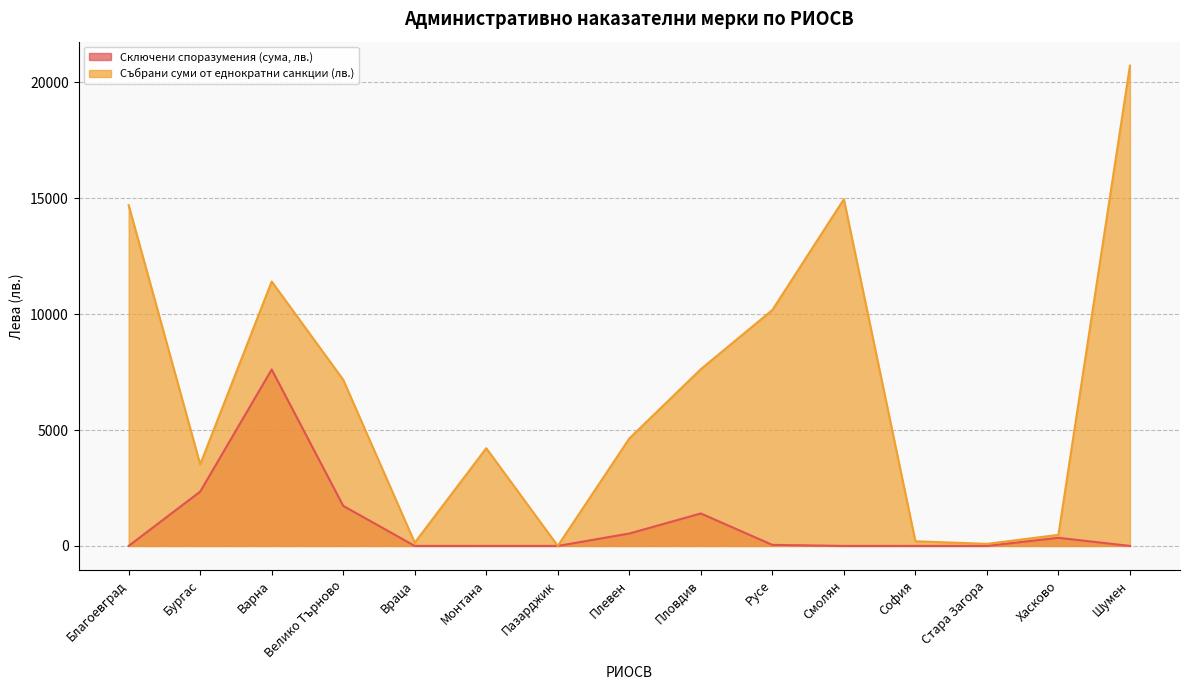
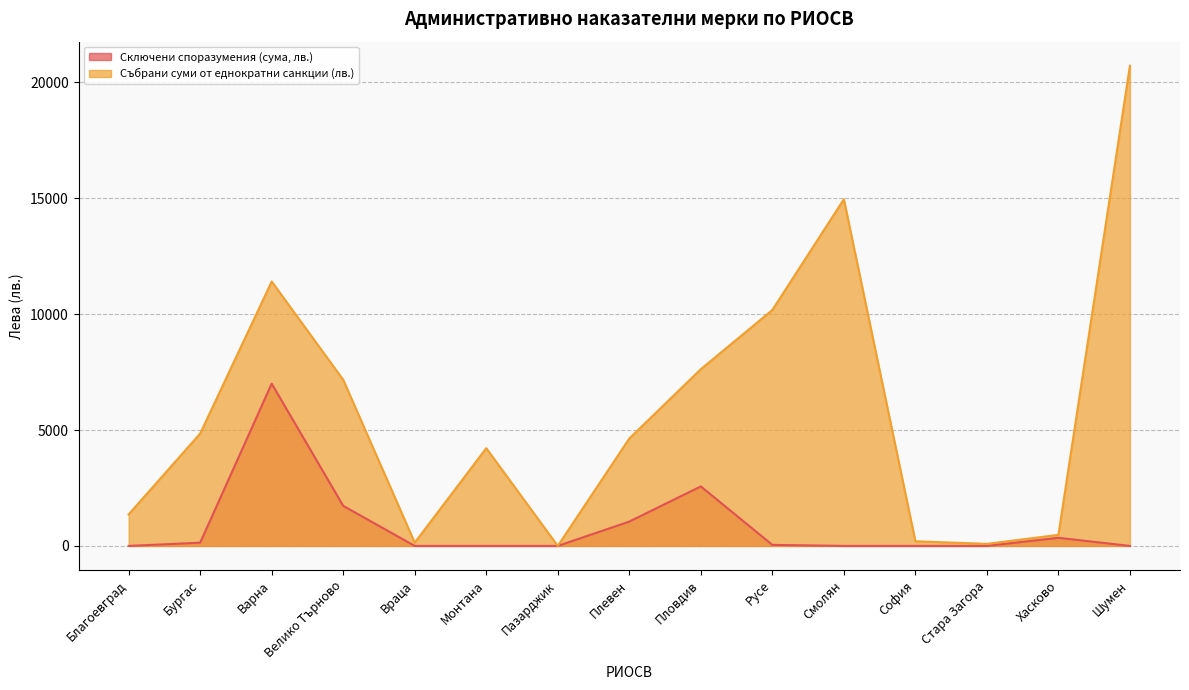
Събрани суми от еднократни санкции (лв.), Благоевград: 14700 -> 1400
Сключени споразумения (сума, лв.), Бургас: 2300 -> 100
Събрани суми от еднократни санкции (лв.), Бургас: 3500 -> 4800
Сключени споразумения (сума, лв.), Варна: 7600 -> 7000
Сключени споразумения (сума, лв.), Плевен: 500 -> 1100
Сключени споразумения (сума, лв.), Пловдив: 1400 -> 2600
